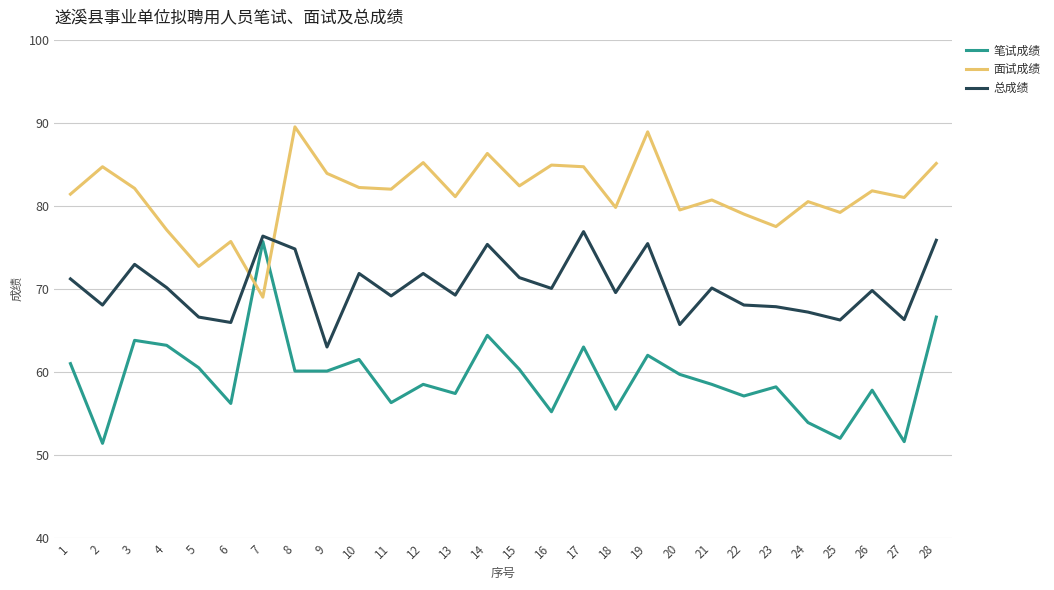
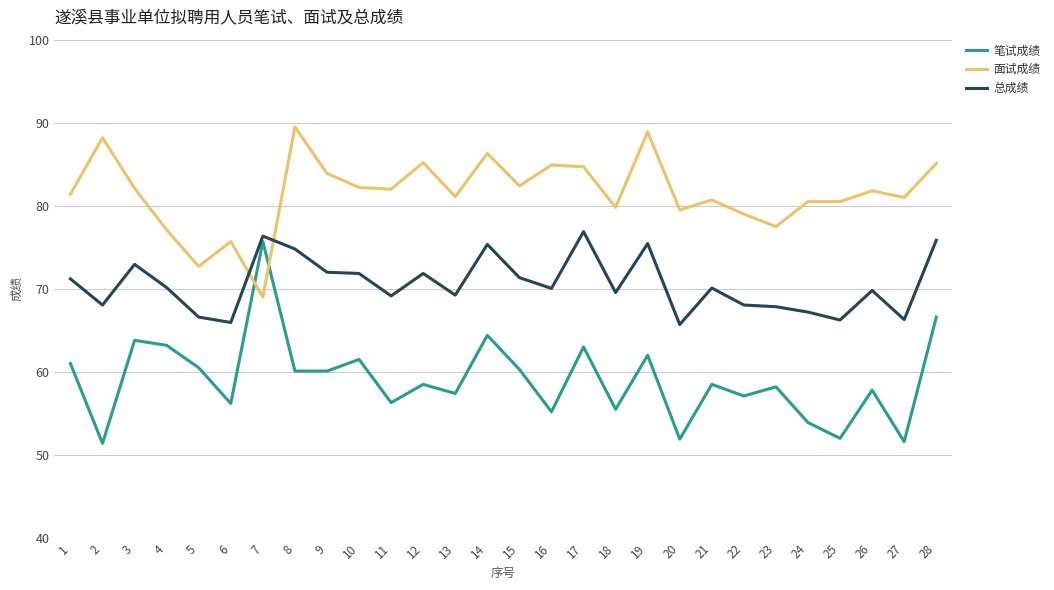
面试成绩, 2: 85 -> 88
总成绩, 9: 63 -> 72
笔试成绩, 20: 60 -> 52
面试成绩, 25: 79 -> 81
